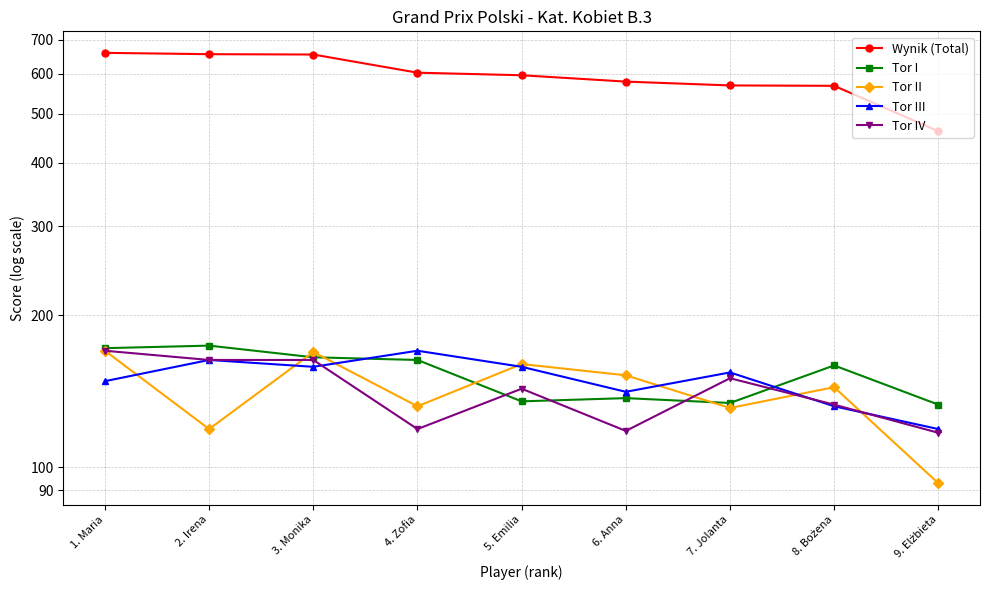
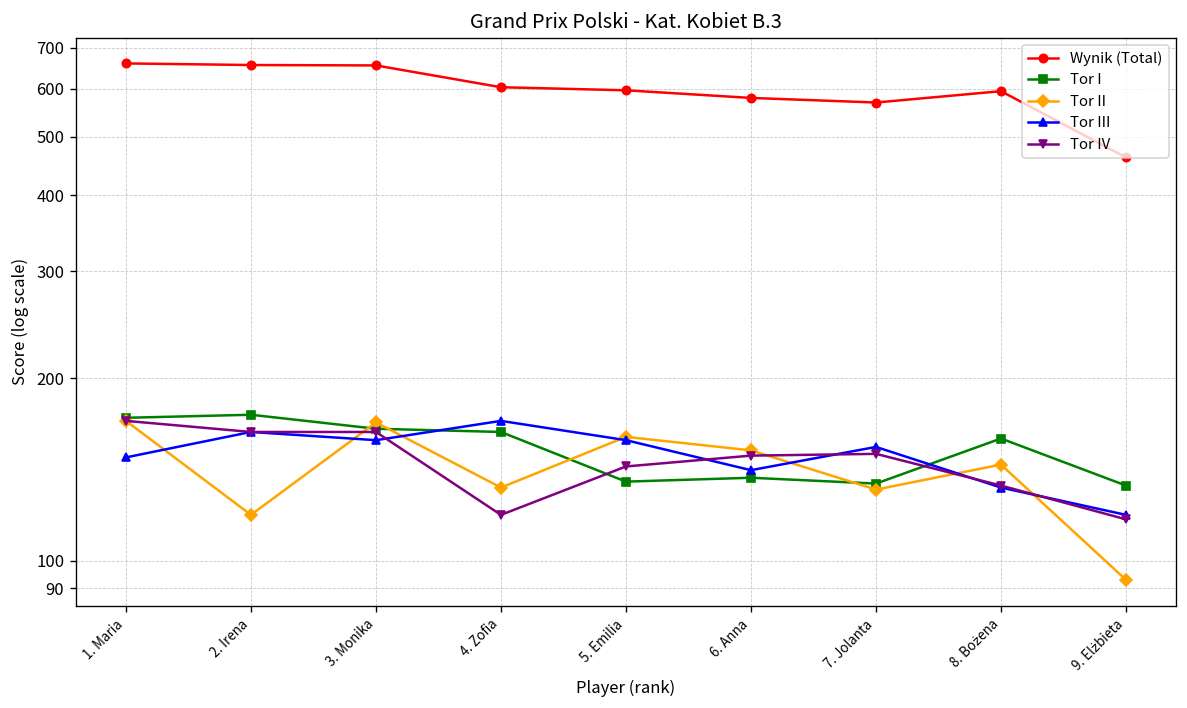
Tor IV, 6. Anna: 118 -> 149
Wynik (Total), 8. Bożena: 570 -> 590
